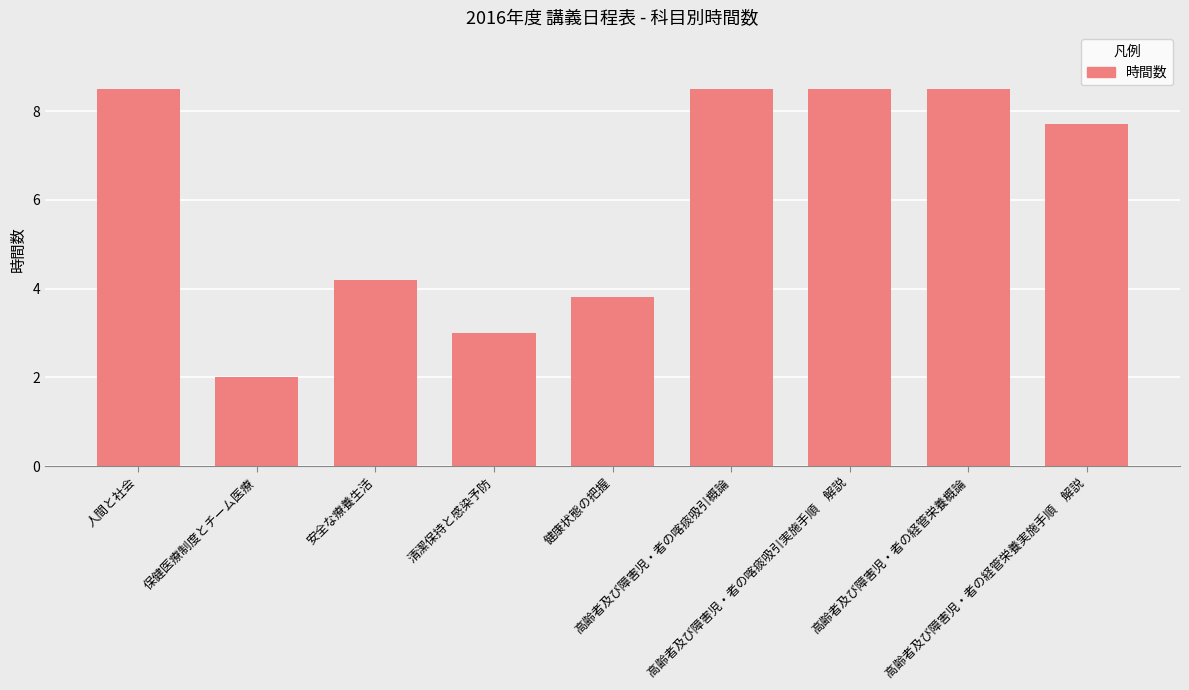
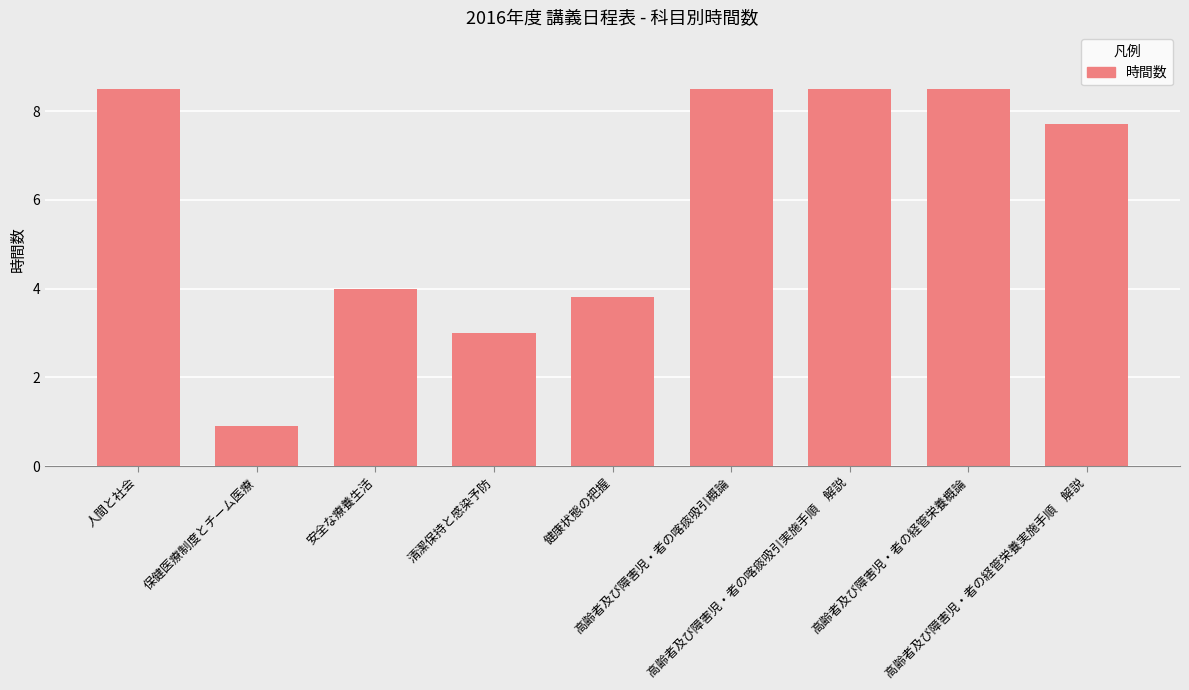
保健医療制度とチーム医療: 2.0 -> 0.9
安全な療養生活: 4.2 -> 4.0
